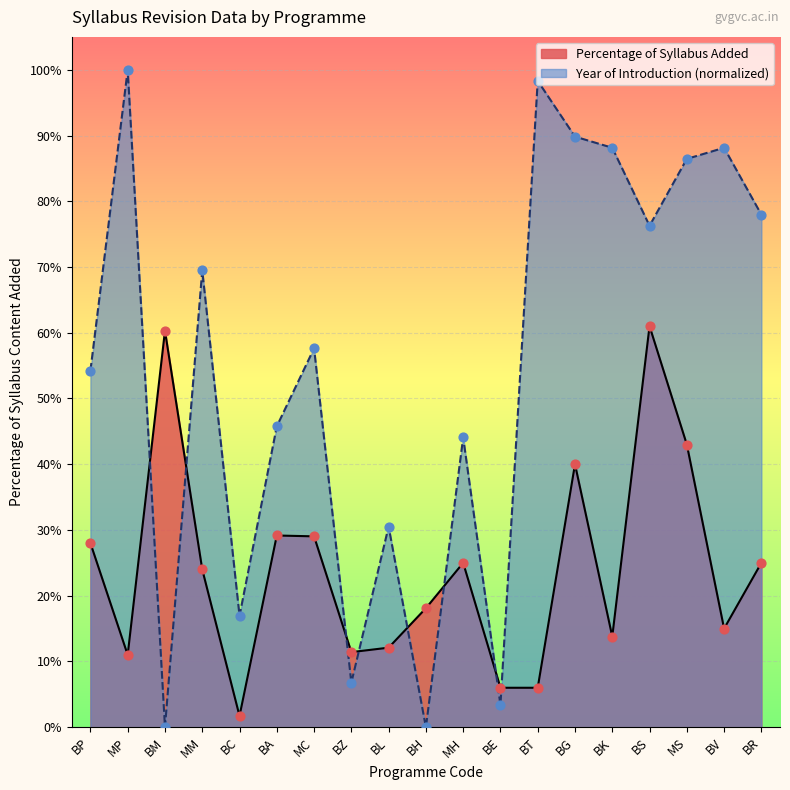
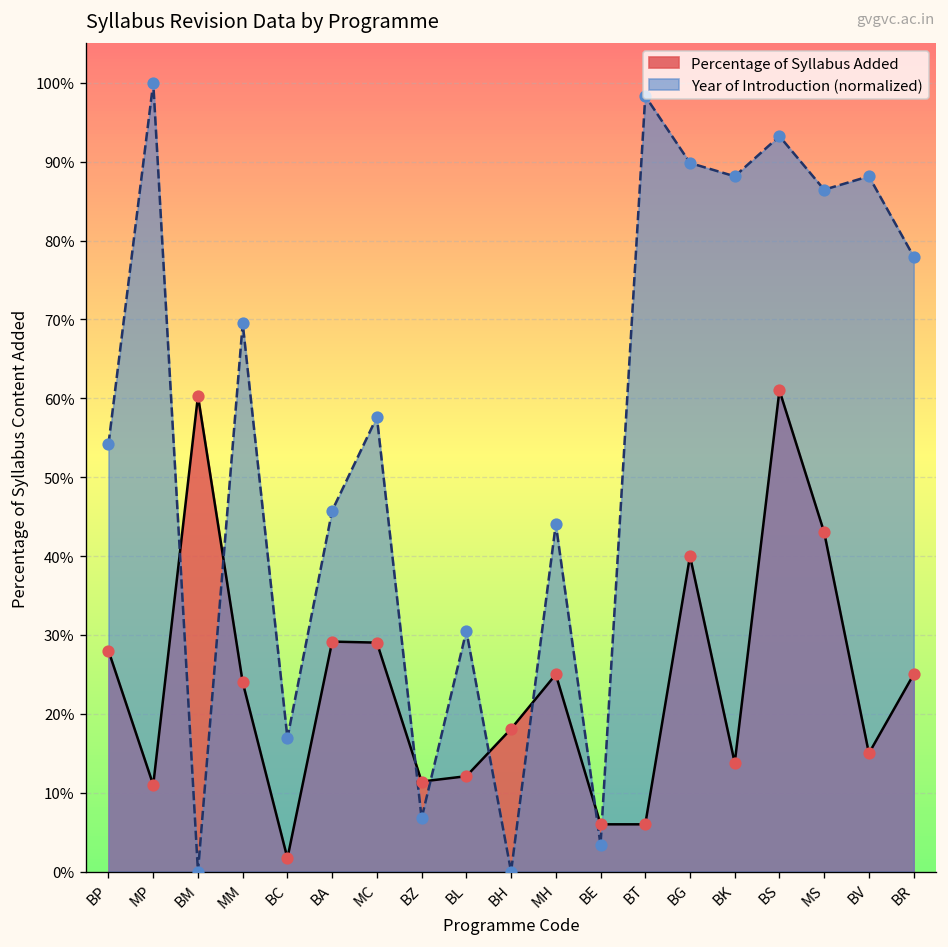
Year of Introduction (normalized), BS: 76% -> 93%
